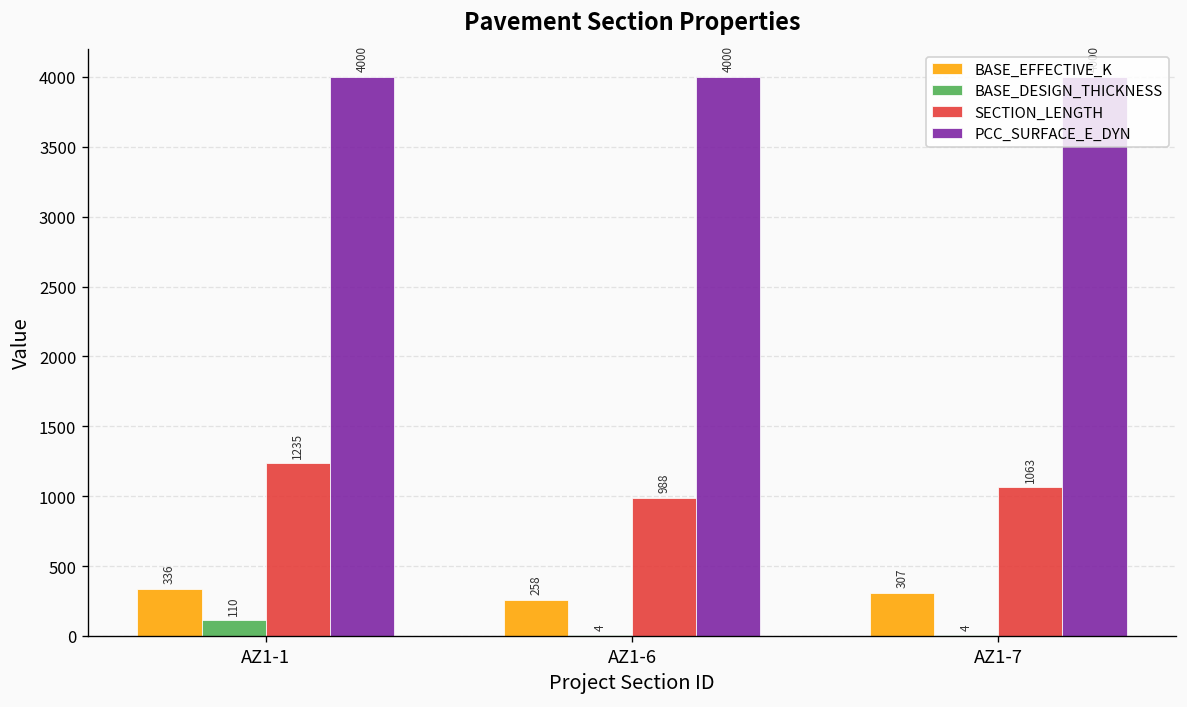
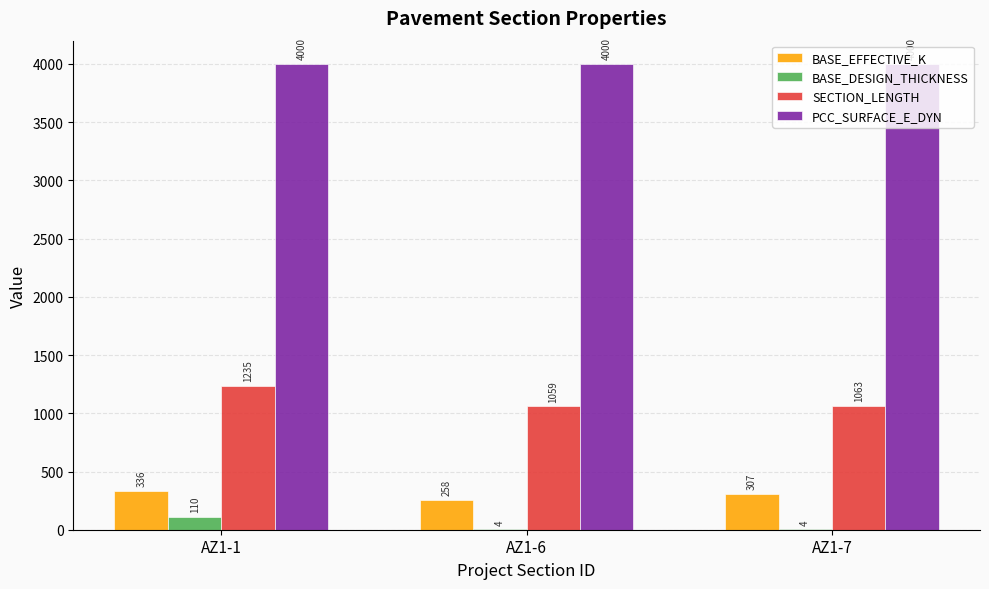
SECTION_LENGTH, AZ1-6: 988 -> 1059
